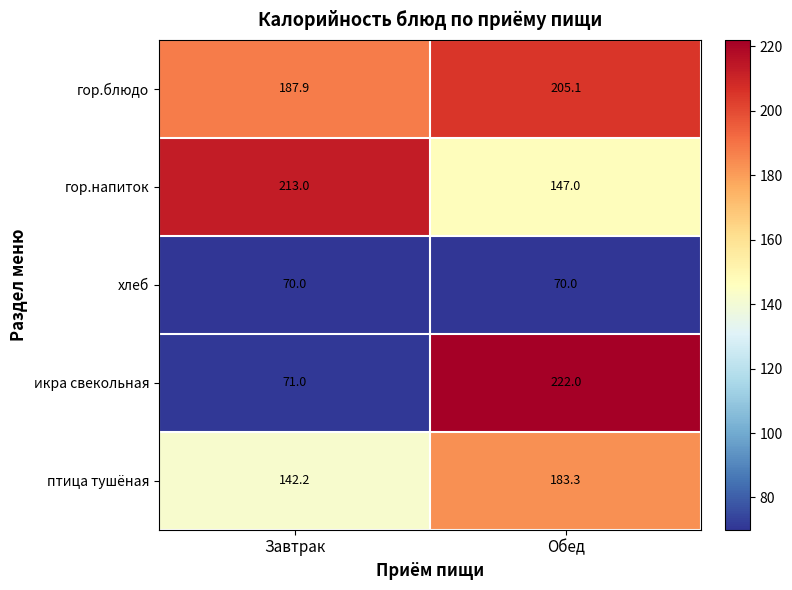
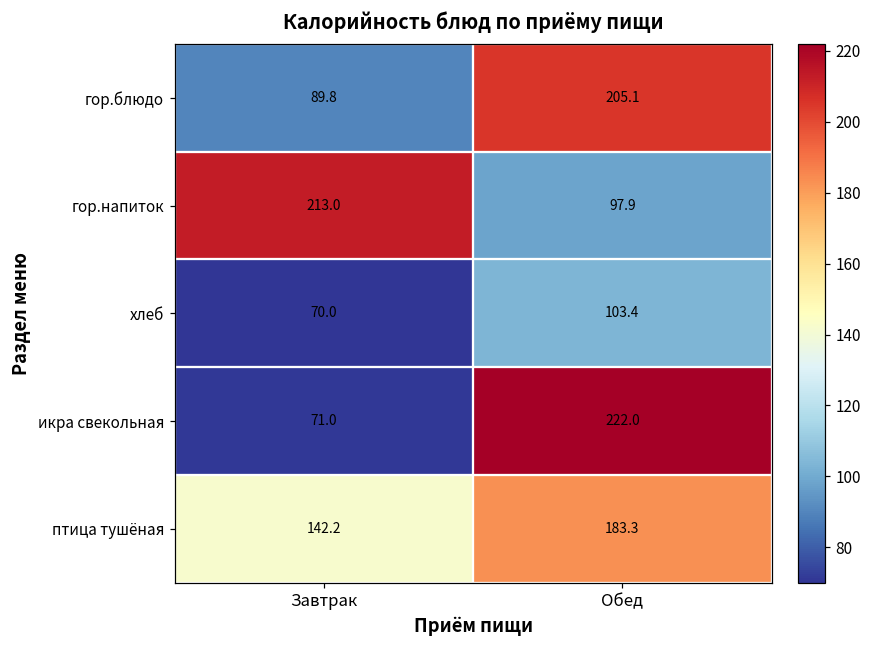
гор.блюдо, Завтрак: 187.9 -> 89.8
гор.напиток, Обед: 147.0 -> 97.9
хлеб, Обед: 70.0 -> 103.4
